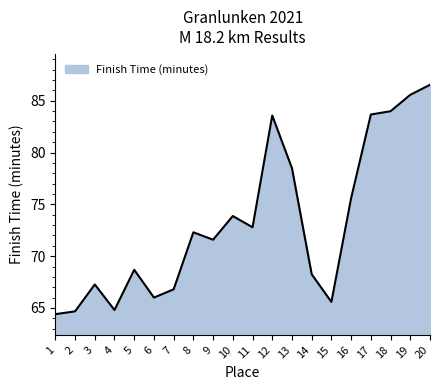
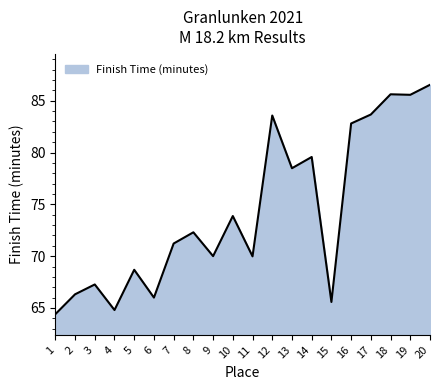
2: 64.7 -> 66.3
7: 66.8 -> 71.2
9: 71.6 -> 70.0
11: 72.8 -> 70.0
14: 68.3 -> 79.6
16: 75.6 -> 82.8
18: 84.0 -> 85.6
